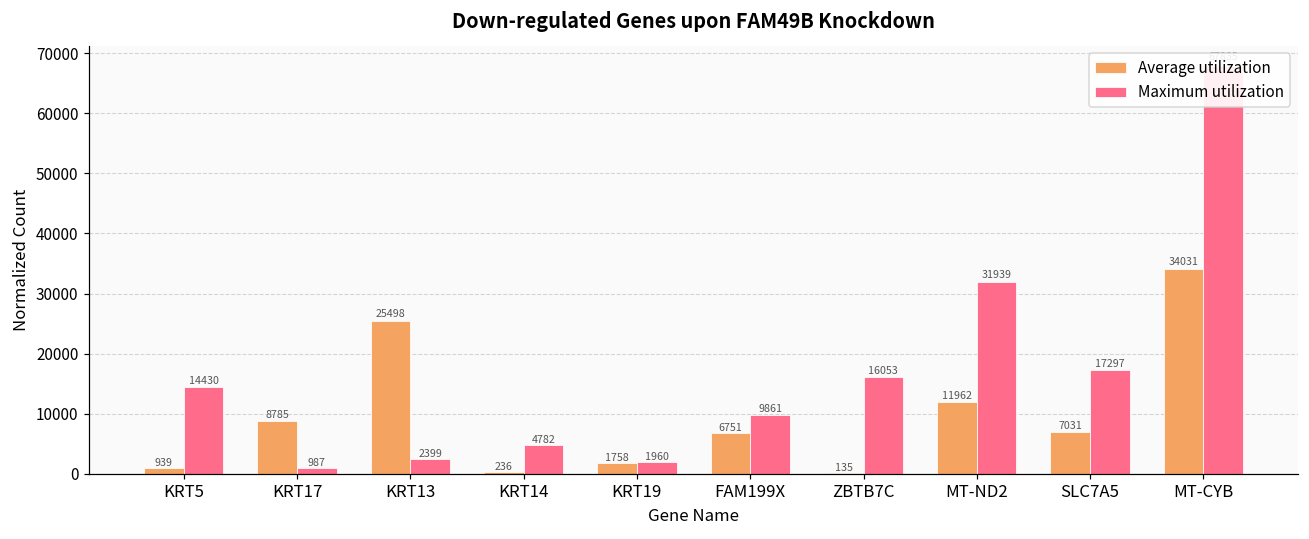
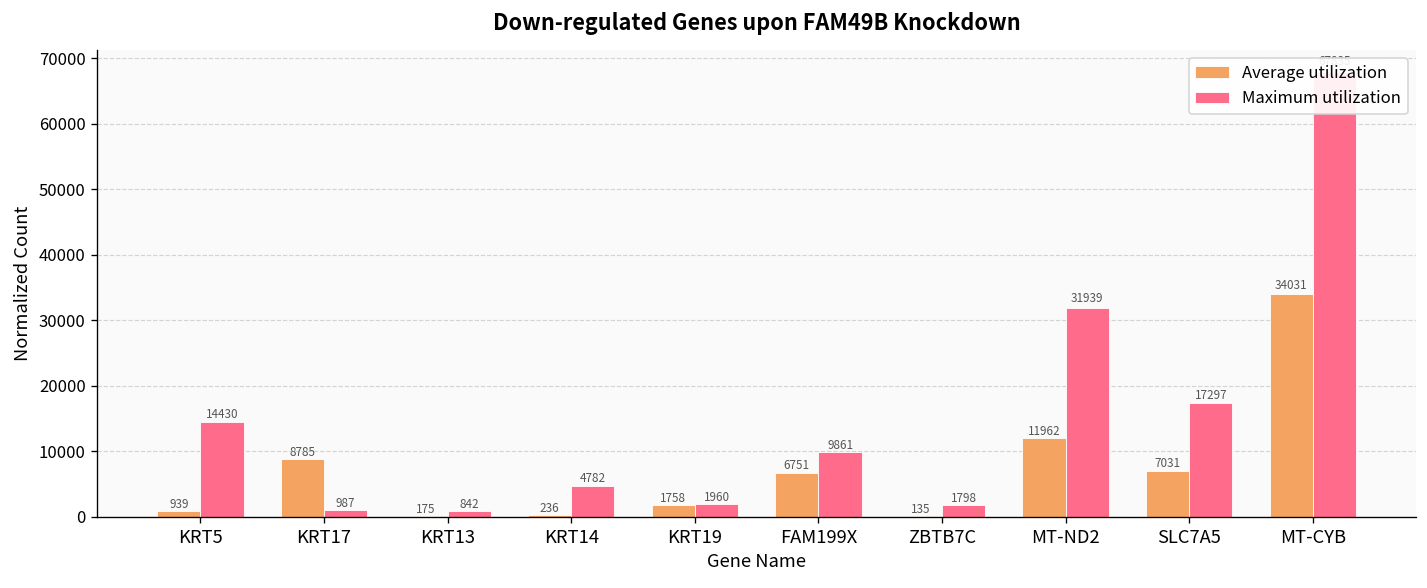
Average utilization, KRT13: 25498 -> 175
Maximum utilization, KRT13: 2399 -> 842
Maximum utilization, ZBTB7C: 16053 -> 1798
